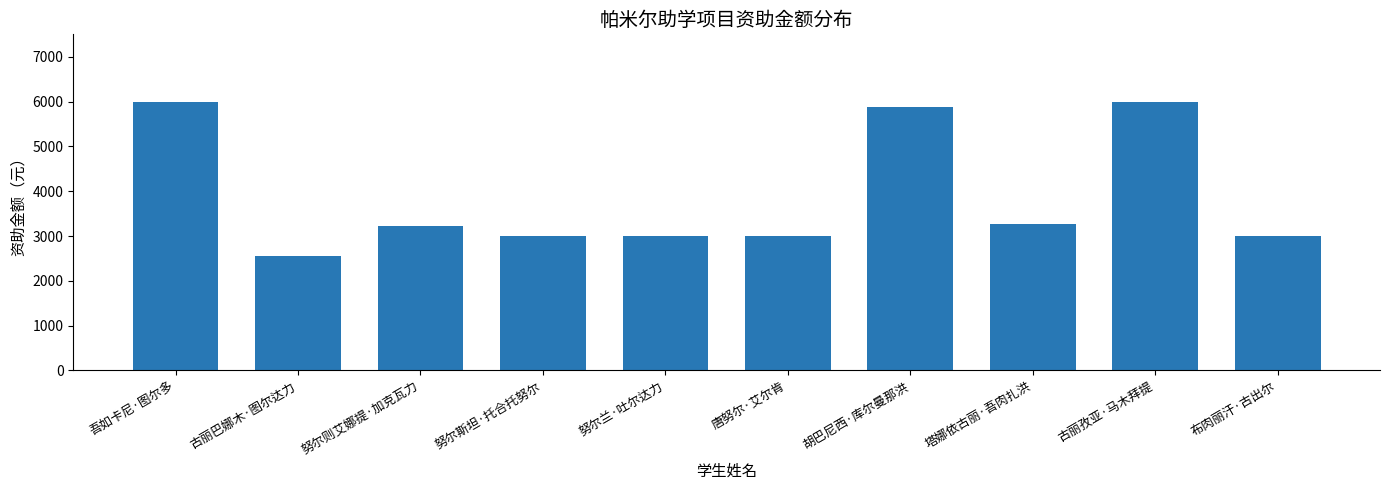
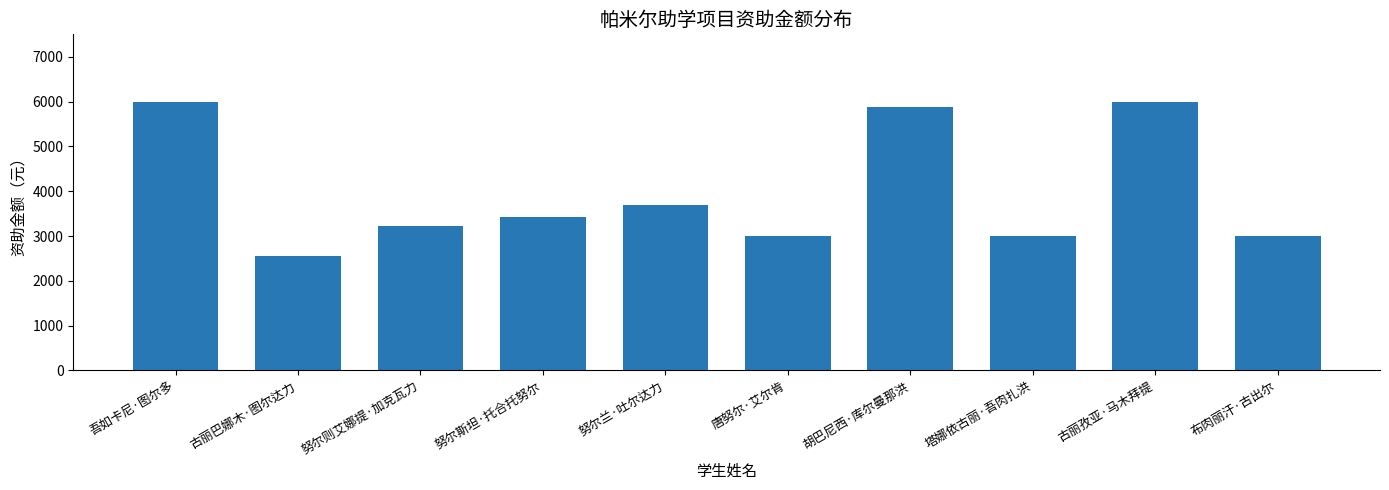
努尔斯坦·托合托努尔: 3000 -> 3400
努尔兰·吐尔达力: 3000 -> 3700
塔娜依古丽·吾肉扎洪: 3300 -> 3000
